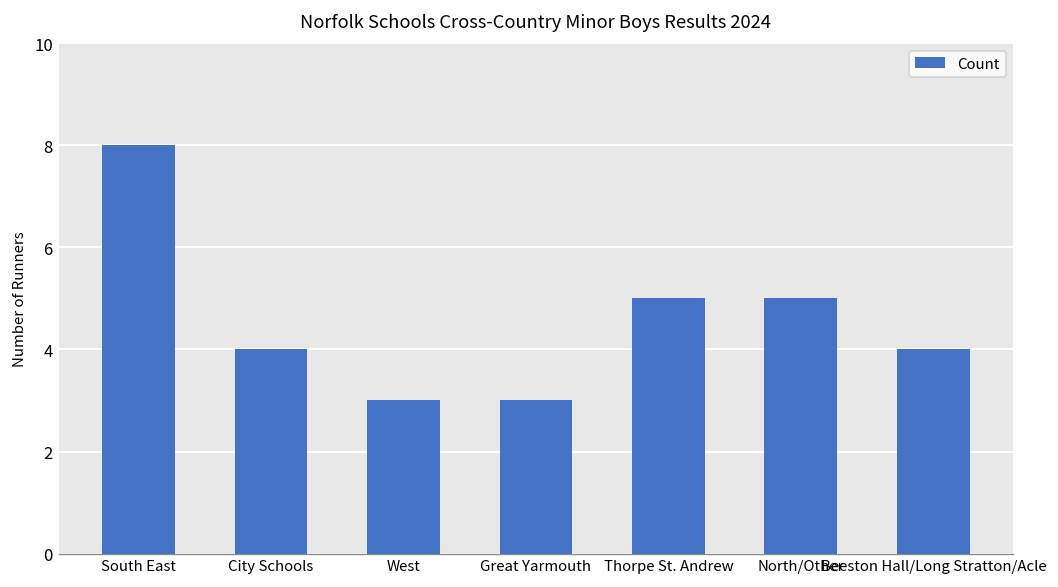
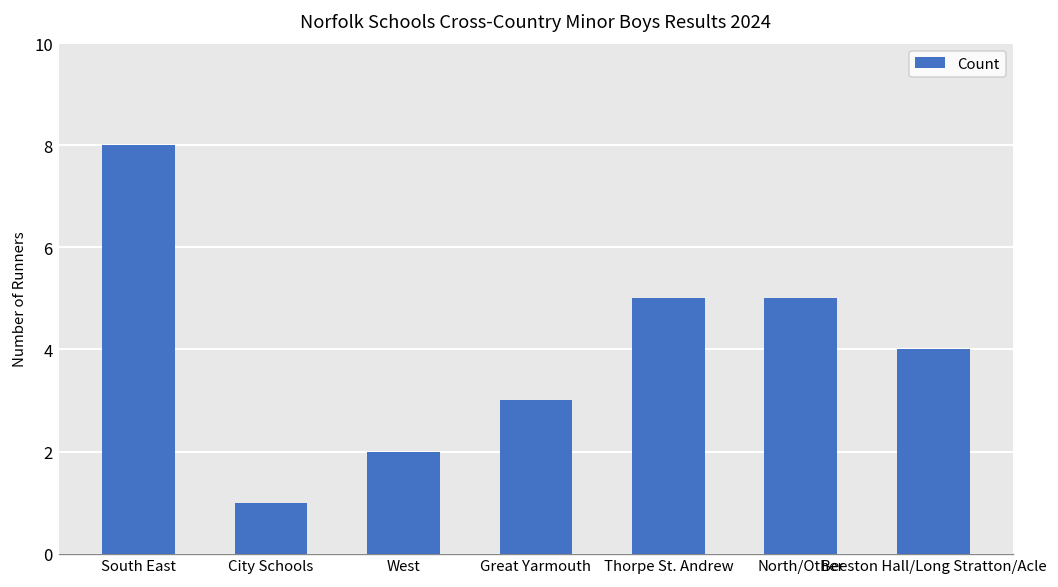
City Schools: 4 -> 1
West: 3 -> 2
